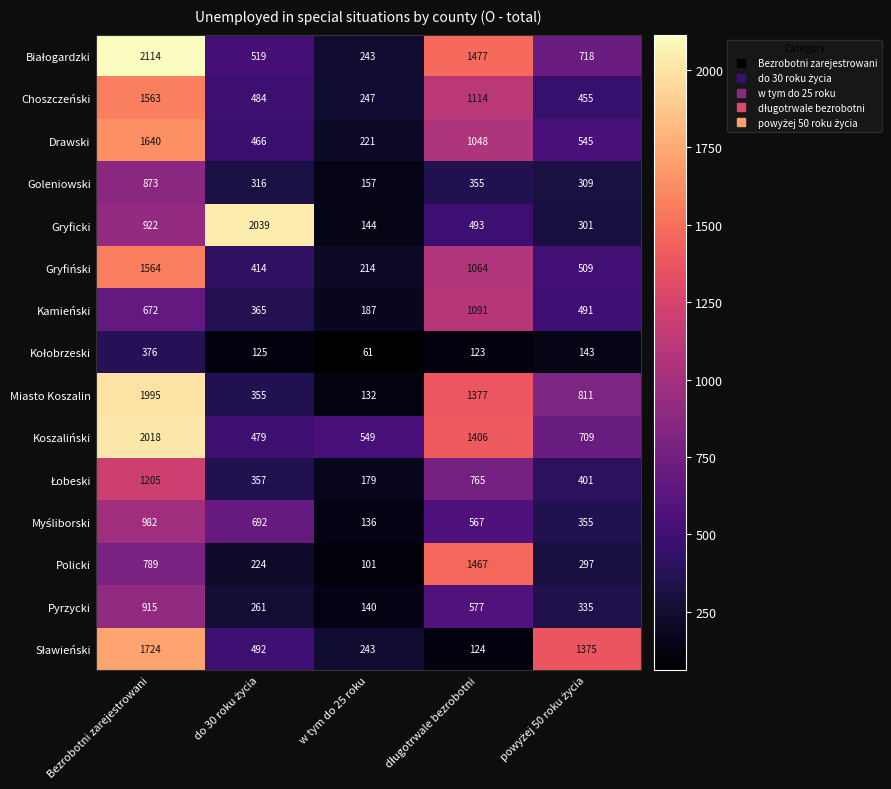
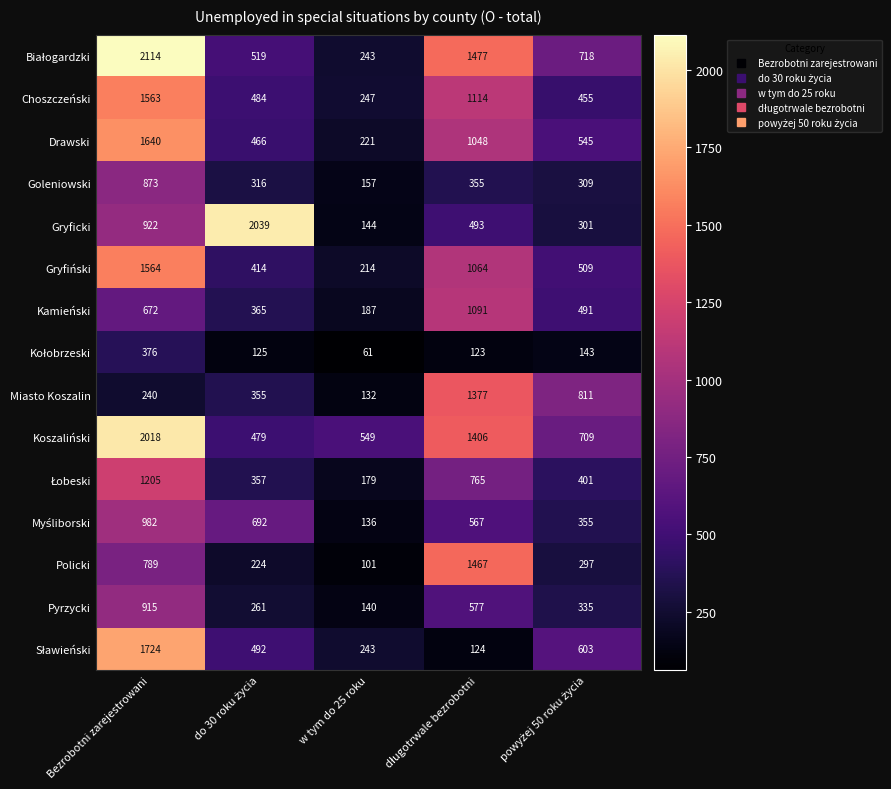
Miasto Koszalin, Bezrobotni zarejestrowani: 1995 -> 240
Sławieński, powyżej 50 roku życia: 1375 -> 603
